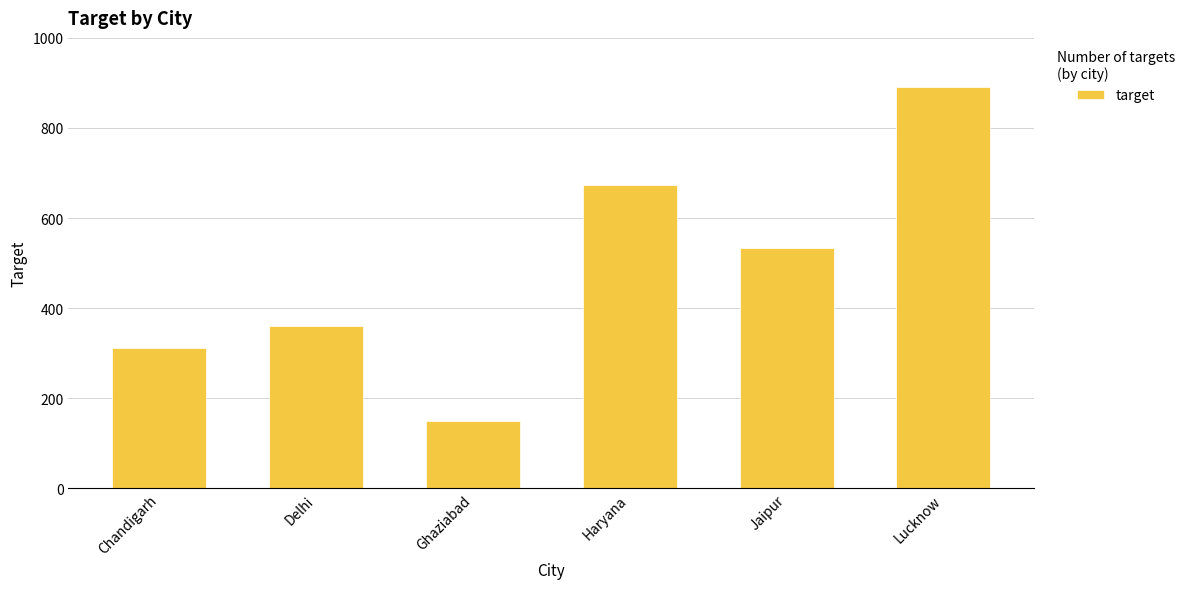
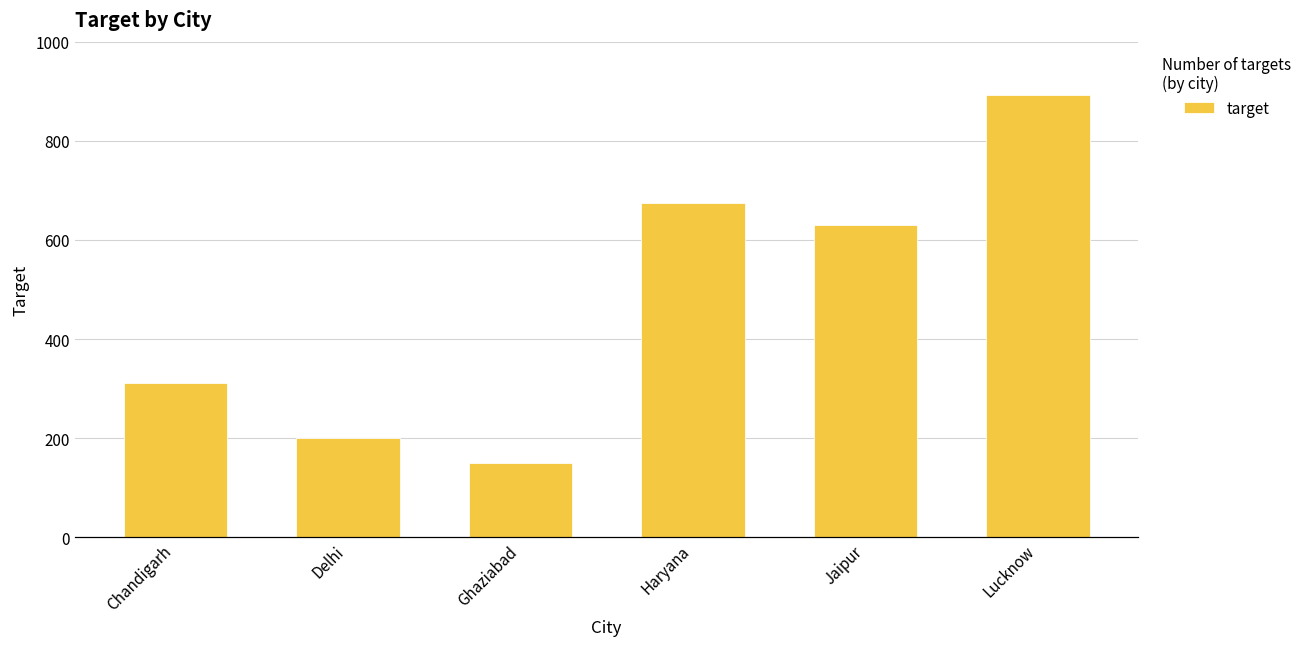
Delhi: 360 -> 200
Jaipur: 530 -> 630
